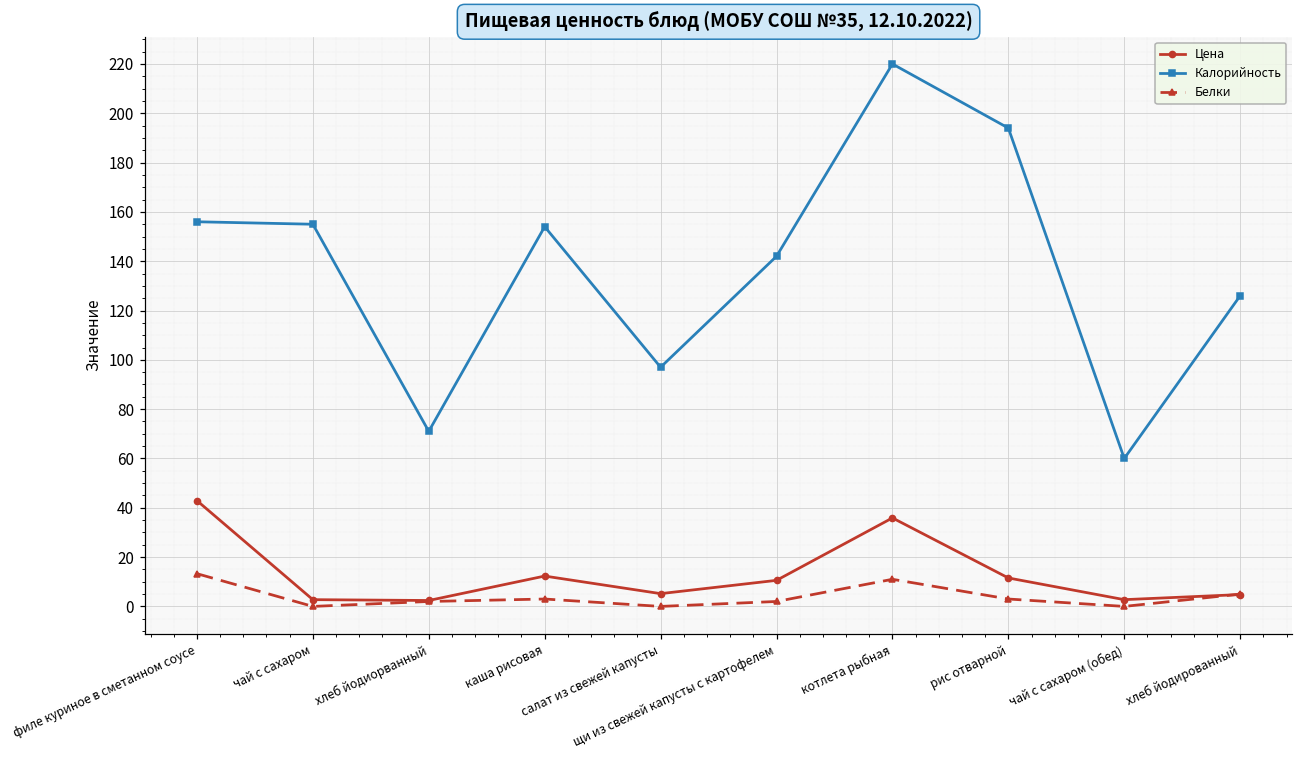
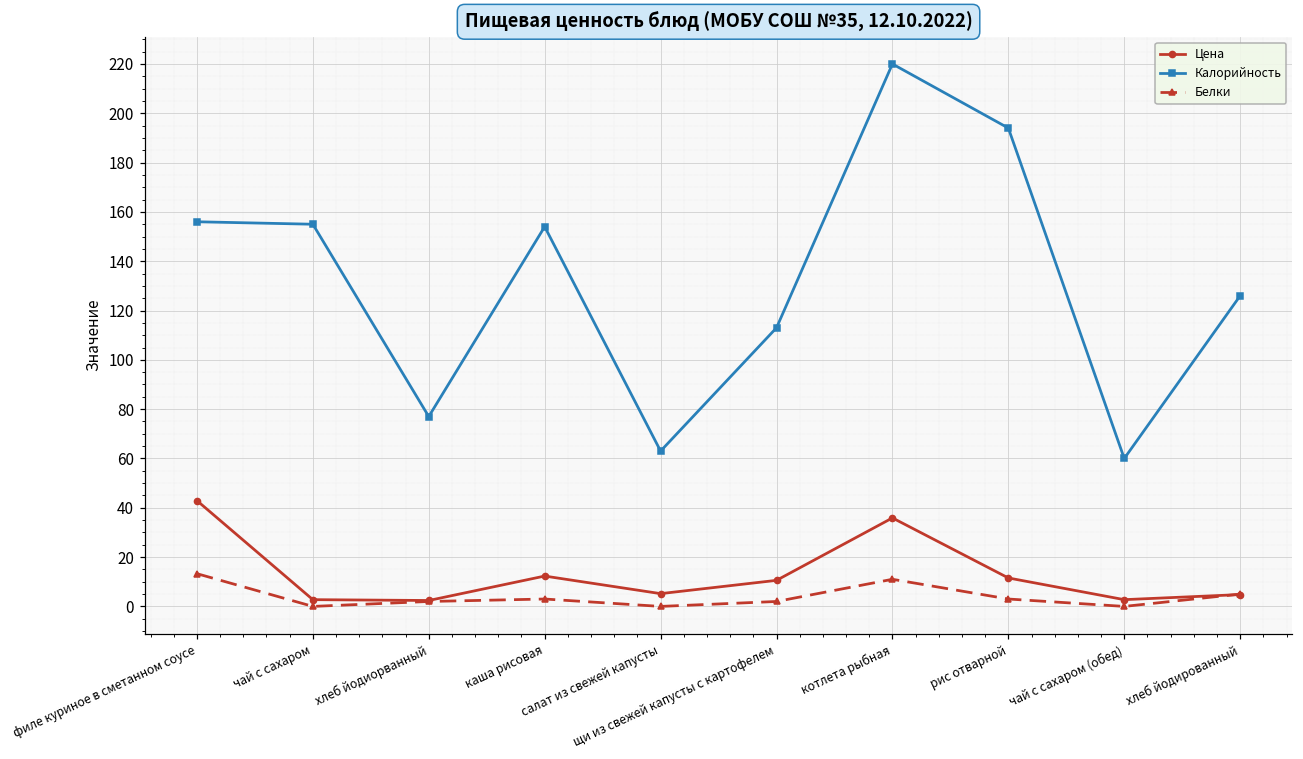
Калорийность, хлеб йодиорванный: 71 -> 77
Калорийность, салат из свежей капусты: 97 -> 63
Калорийность, щи из свежей капусты с картофелем: 142 -> 113
